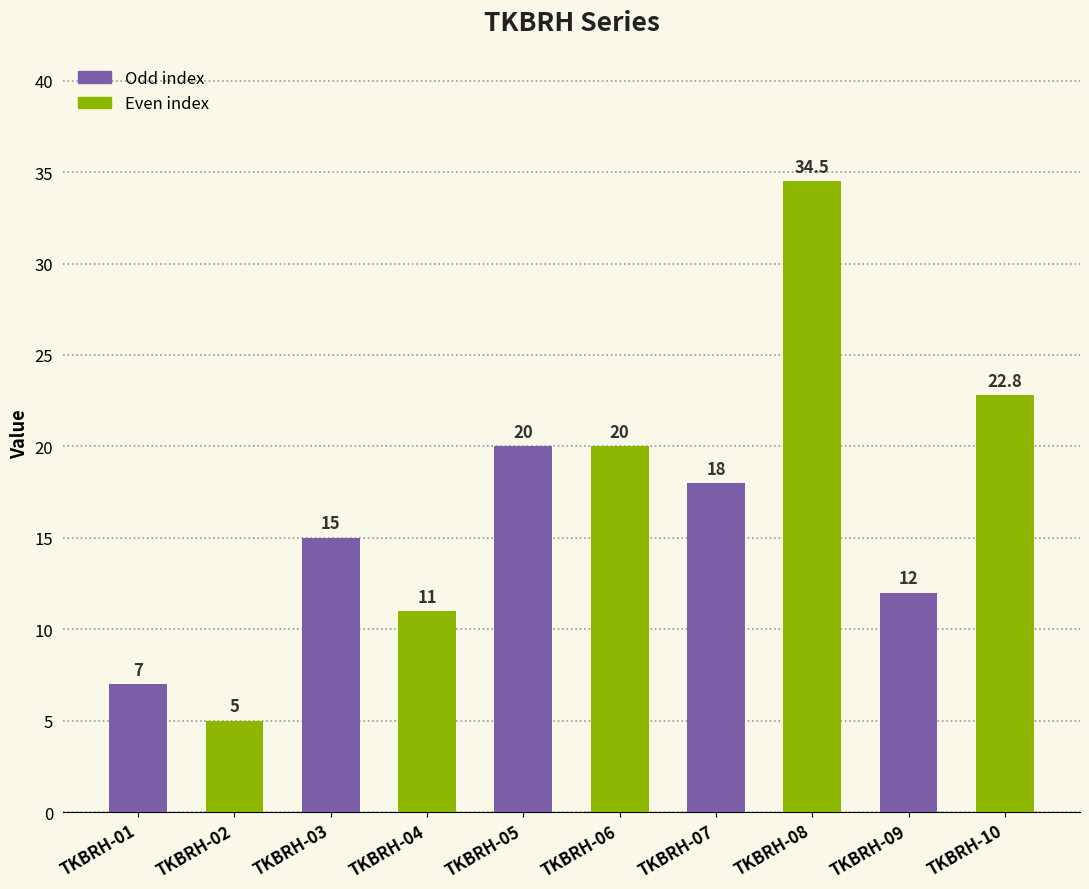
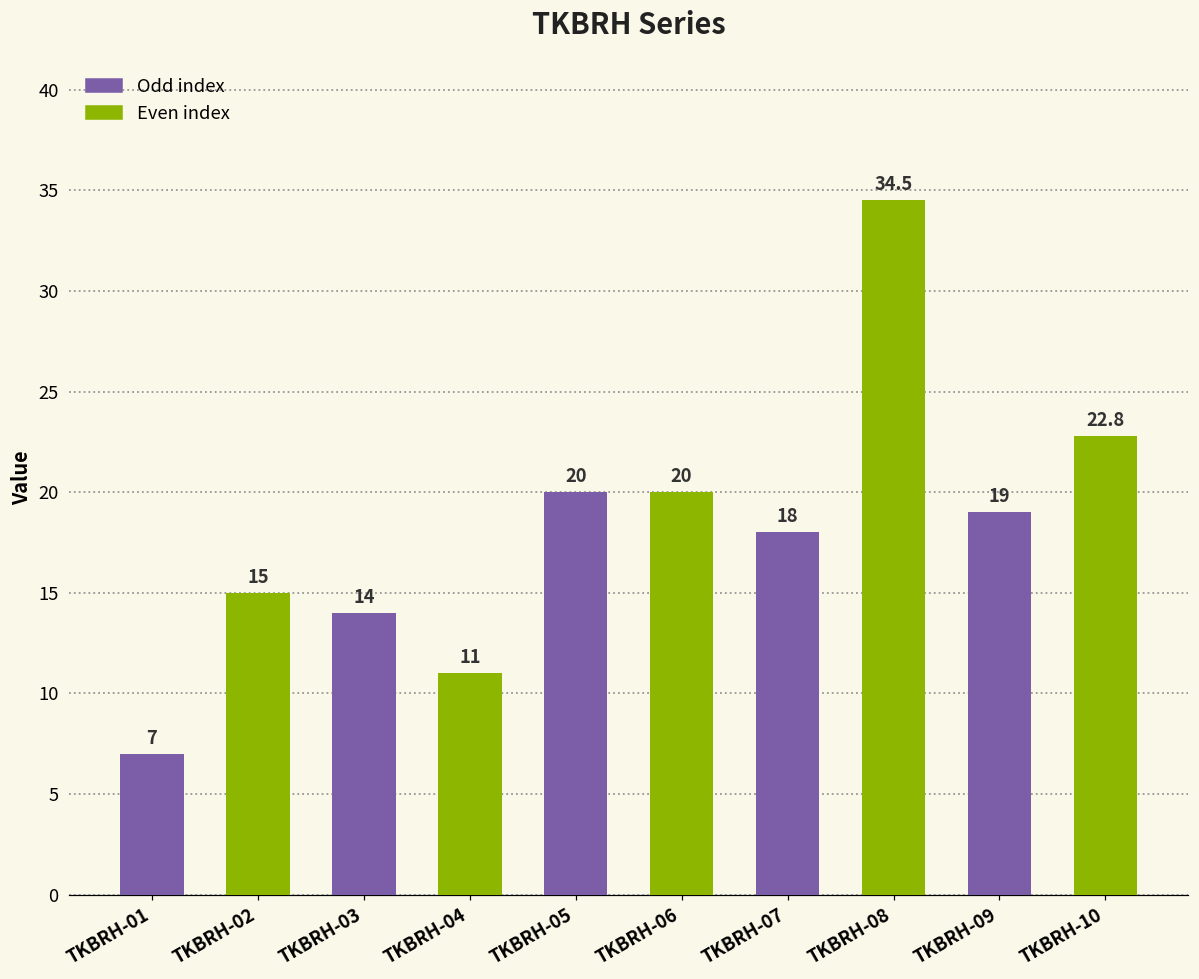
TKBRH-02: 5 -> 15
TKBRH-03: 15 -> 14
TKBRH-09: 12 -> 19
